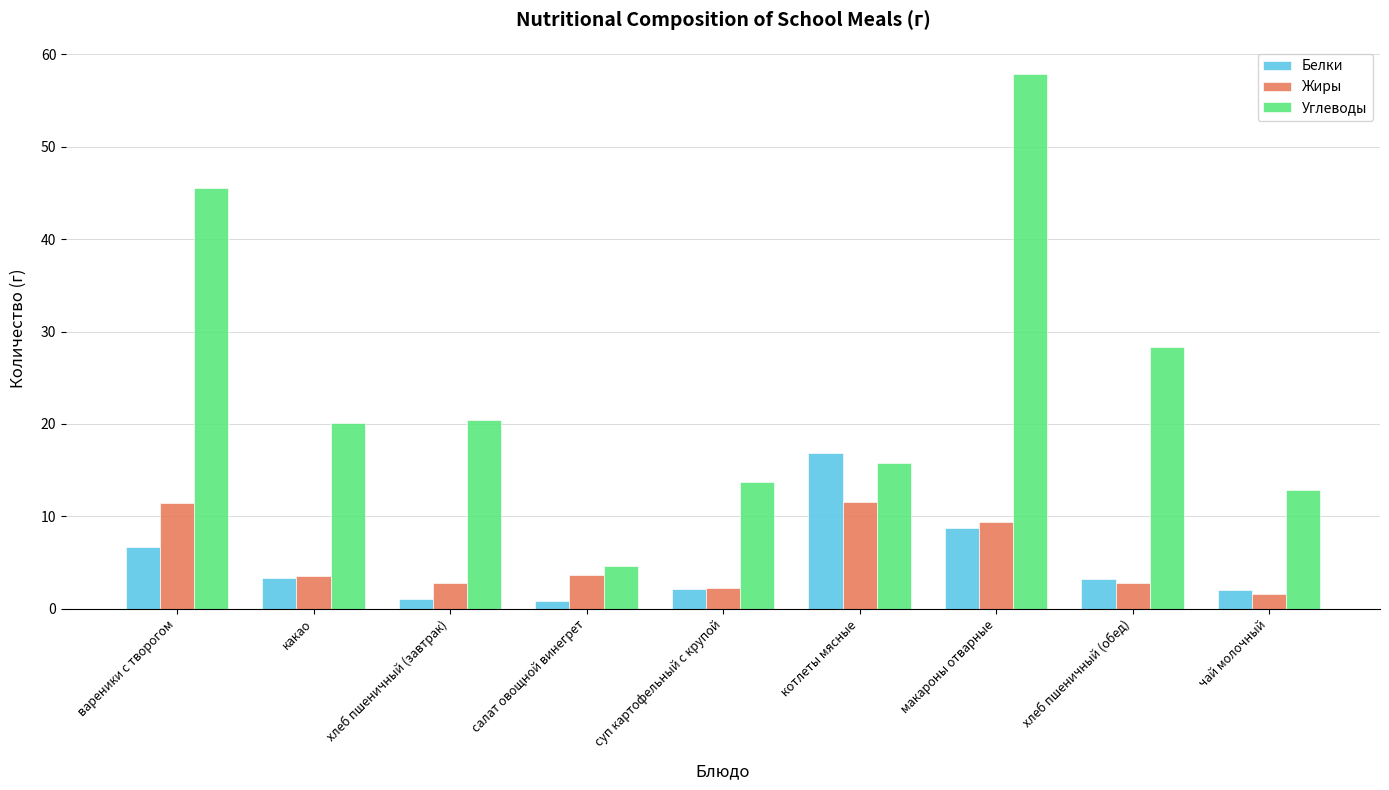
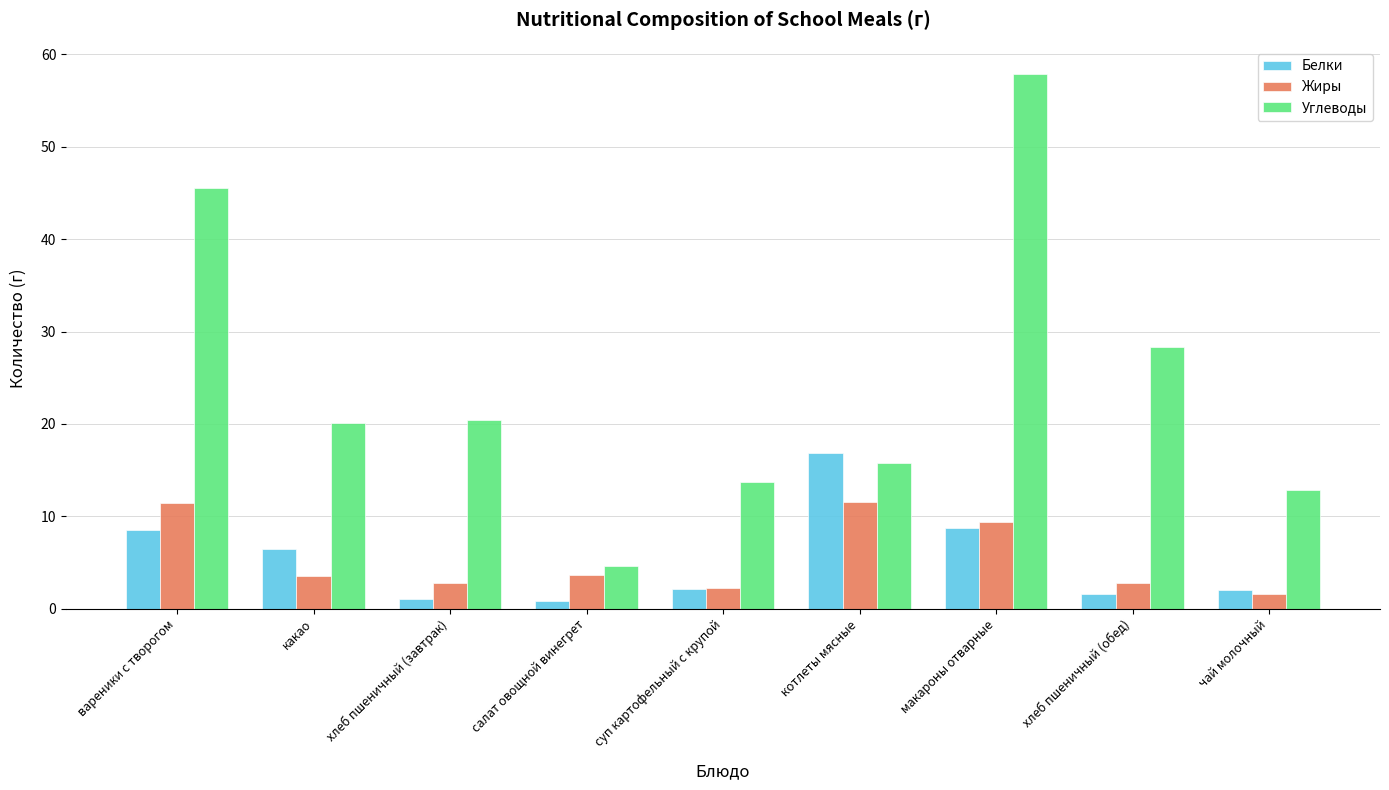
Белки, вареники с творогом: 7 -> 9
Белки, какао: 3 -> 6
Белки, хлеб пшеничный (обед): 3 -> 2
